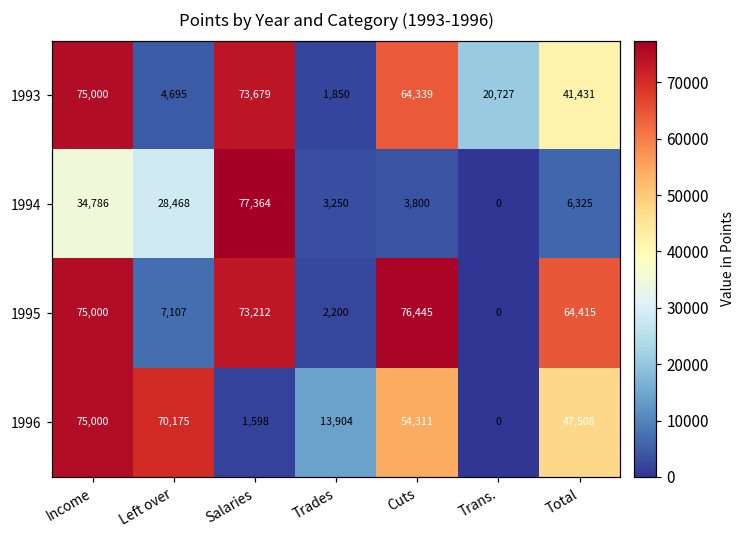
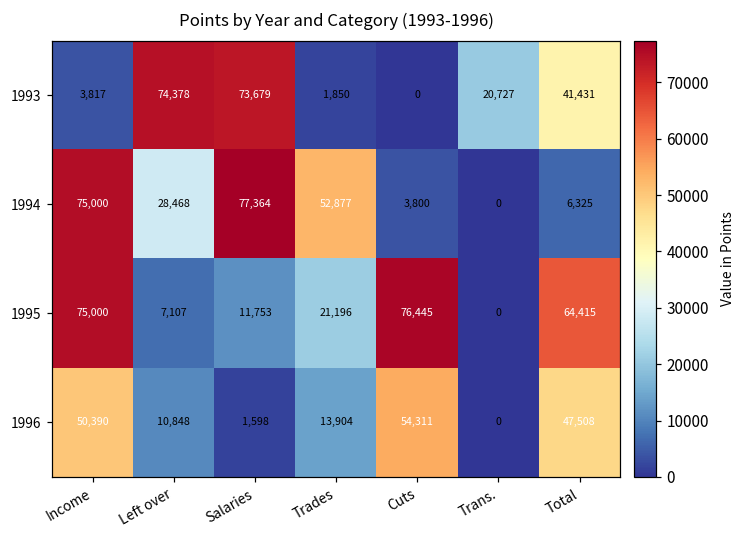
1993, Income: 75,000 -> 3,817
1993, Left over: 4,695 -> 74,378
1993, Cuts: 64,339 -> 0
1994, Income: 34,786 -> 75,000
1994, Trades: 3,250 -> 52,877
1995, Salaries: 73,212 -> 11,753
1995, Trades: 2,200 -> 21,196
1996, Income: 75,000 -> 50,390
1996, Left over: 70,175 -> 10,848
